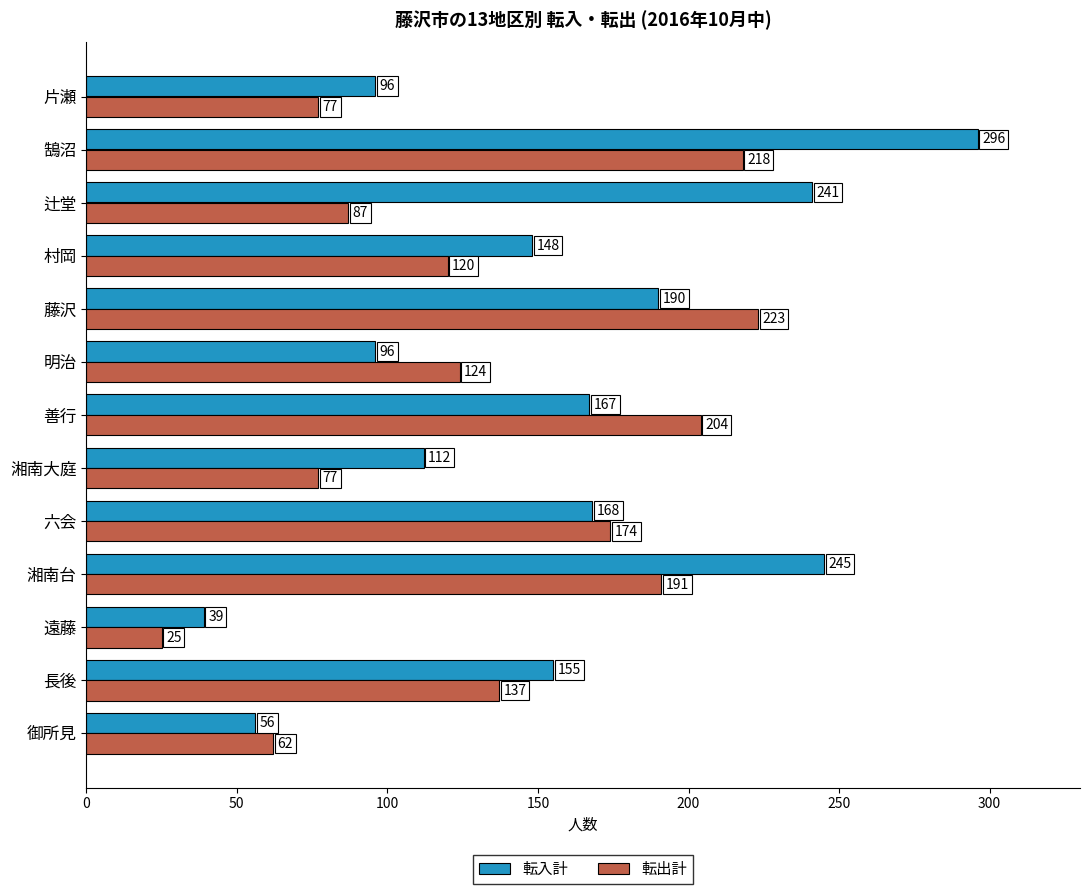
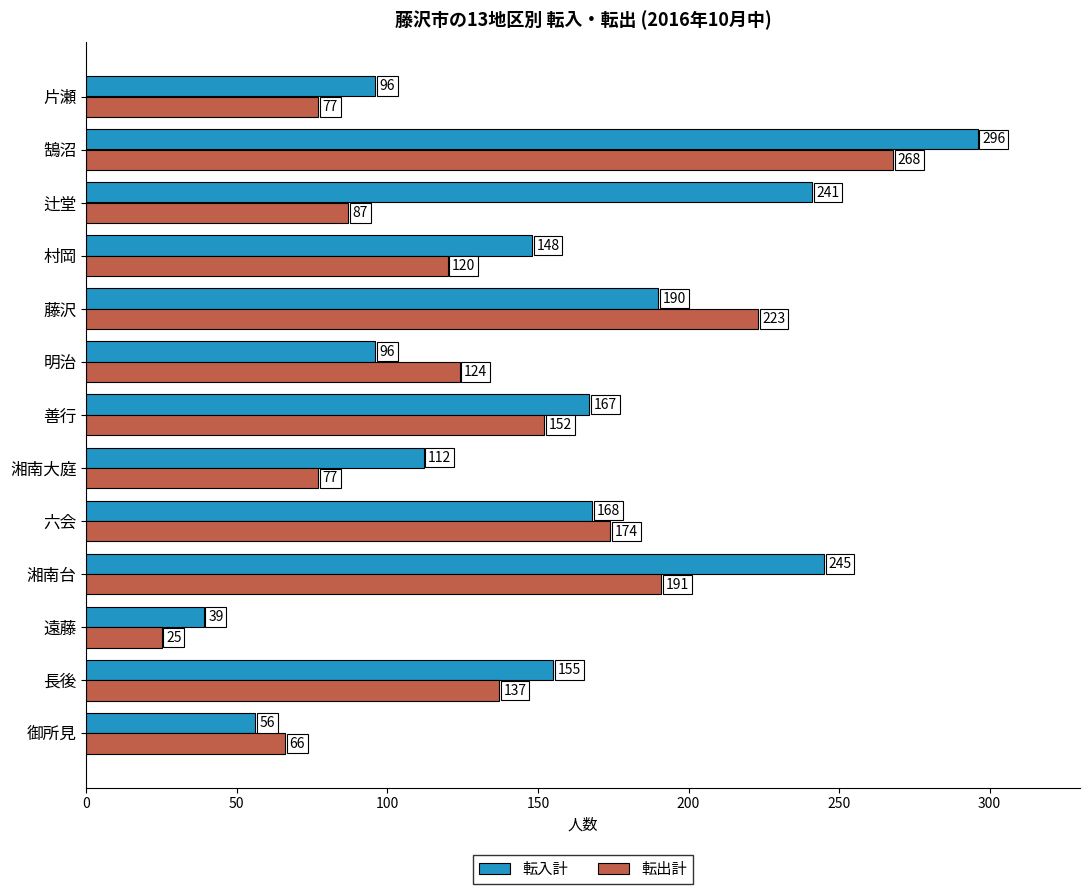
転出計, 鵠沼: 218 -> 268
転出計, 善行: 204 -> 152
転出計, 御所見: 62 -> 66
